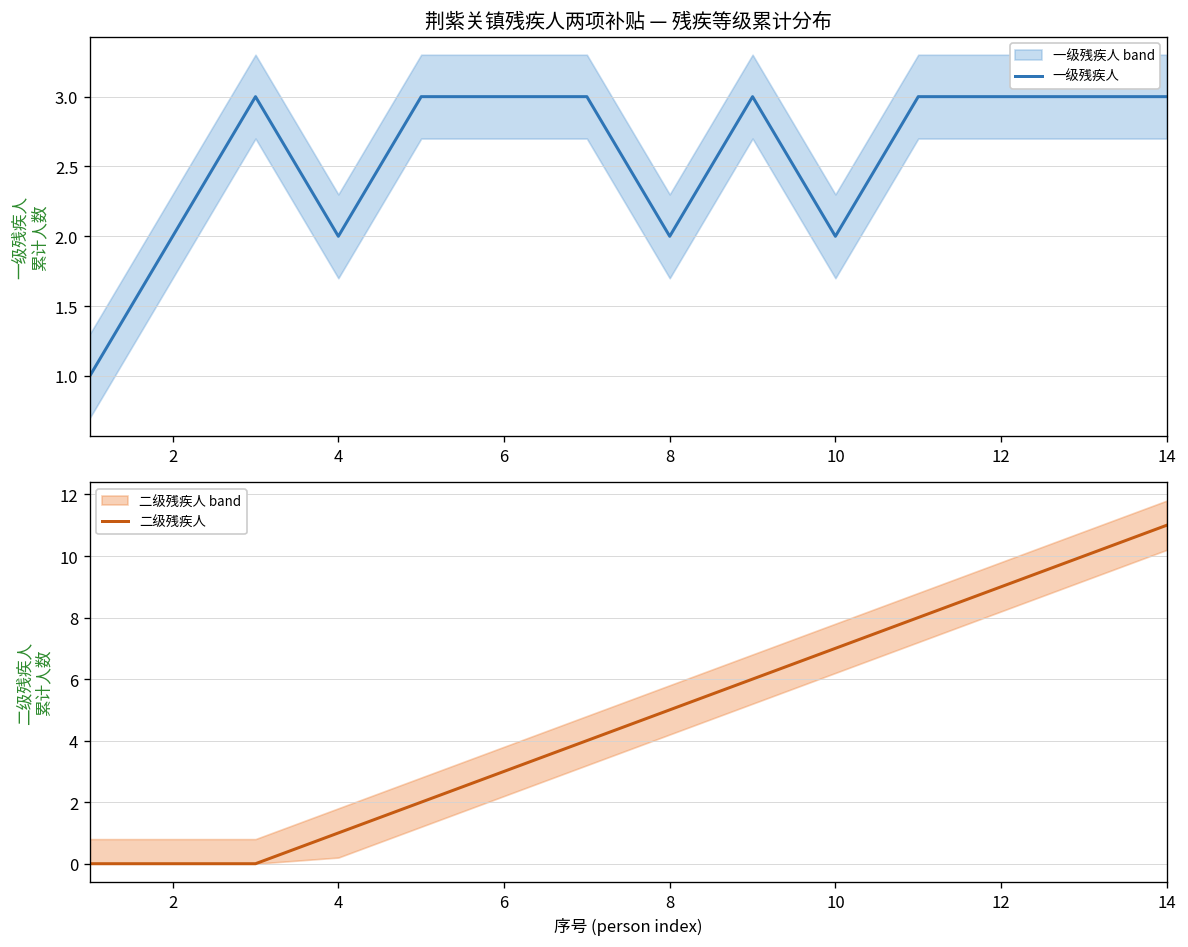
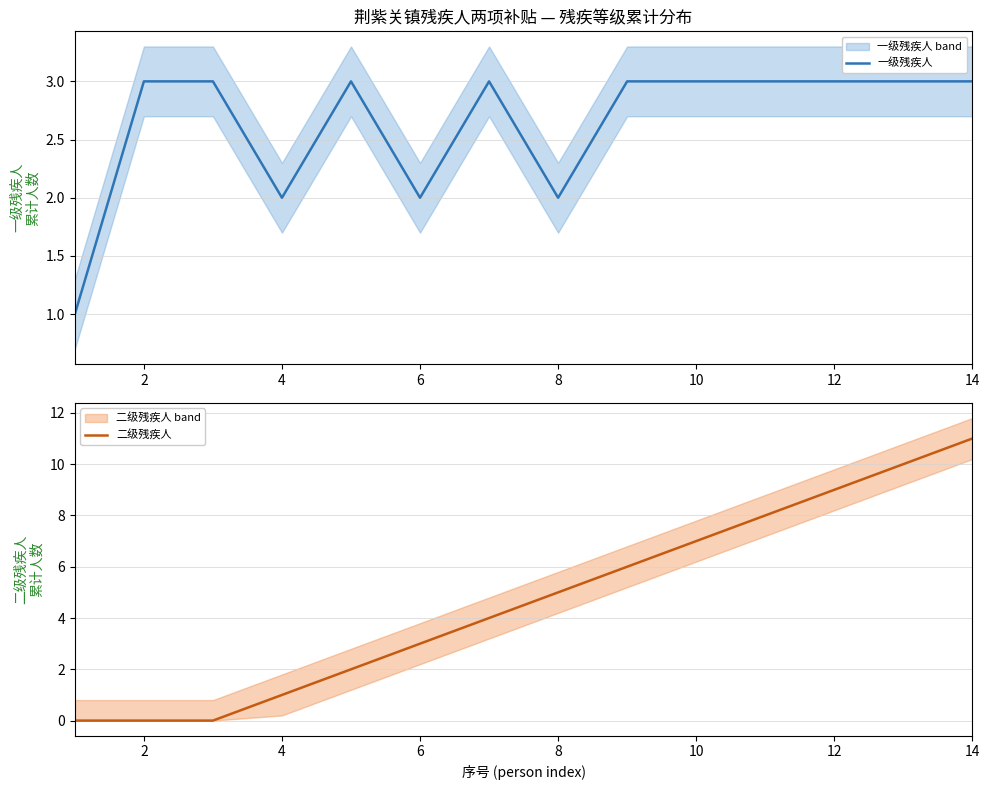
荆紫关镇残疾人两项补贴 — 残疾等级累计分布, 一级残疾人, 2: 2 -> 3
荆紫关镇残疾人两项补贴 — 残疾等级累计分布, 一级残疾人, 6: 3 -> 2
荆紫关镇残疾人两项补贴 — 残疾等级累计分布, 一级残疾人, 10: 2 -> 3
